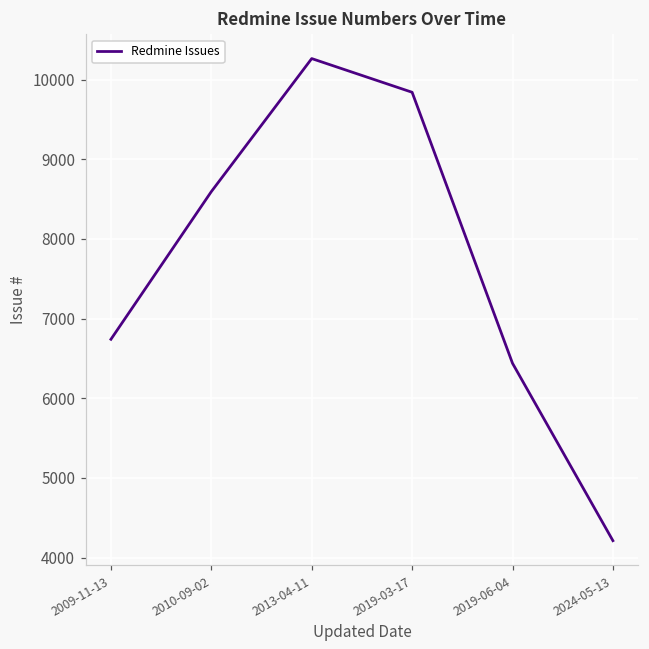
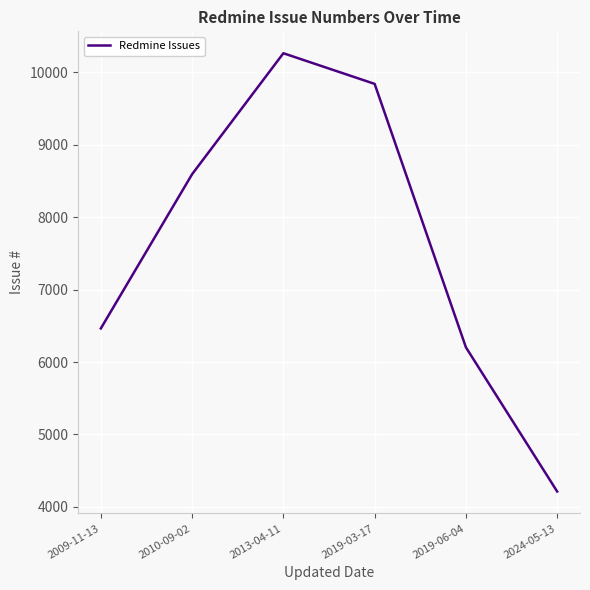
2009-11-13: 6700 -> 6500
2019-06-04: 6400 -> 6200
